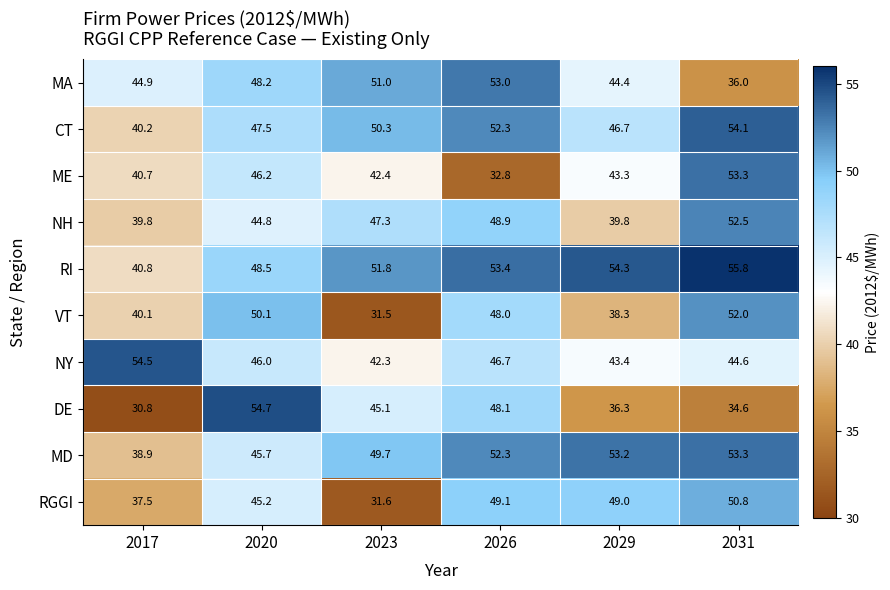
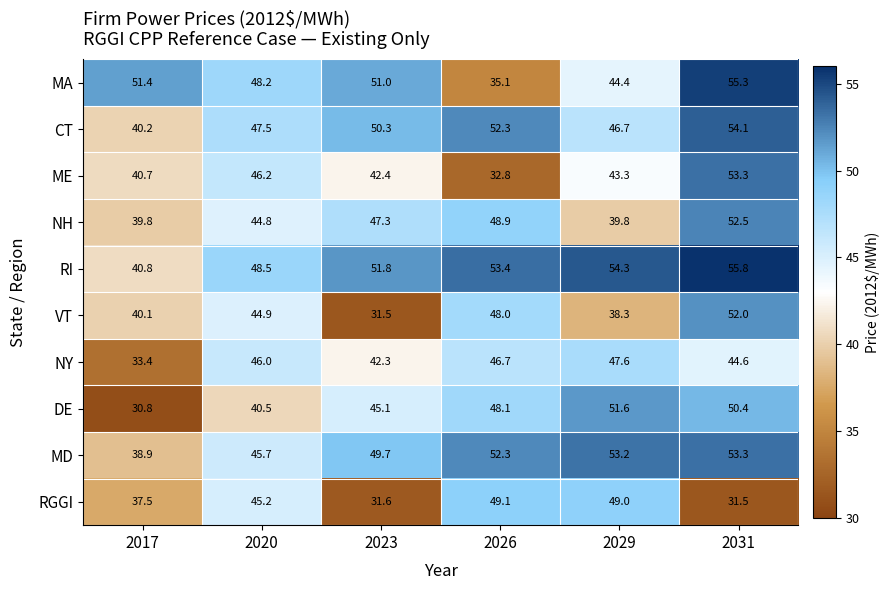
MA, 2017: 44.9 -> 51.4
MA, 2026: 53.0 -> 35.1
MA, 2031: 36.0 -> 55.3
VT, 2020: 50.1 -> 44.9
NY, 2017: 54.5 -> 33.4
NY, 2029: 43.4 -> 47.6
DE, 2020: 54.7 -> 40.5
DE, 2029: 36.3 -> 51.6
DE, 2031: 34.6 -> 50.4
RGGI, 2031: 50.8 -> 31.5
